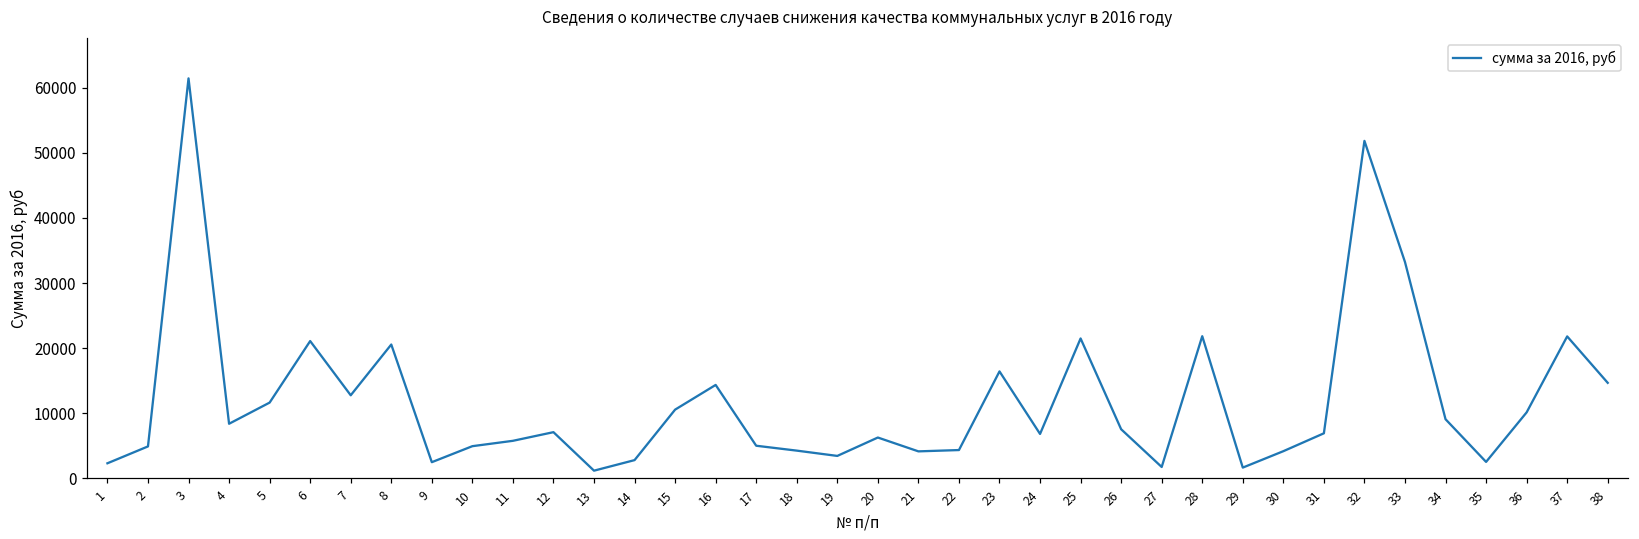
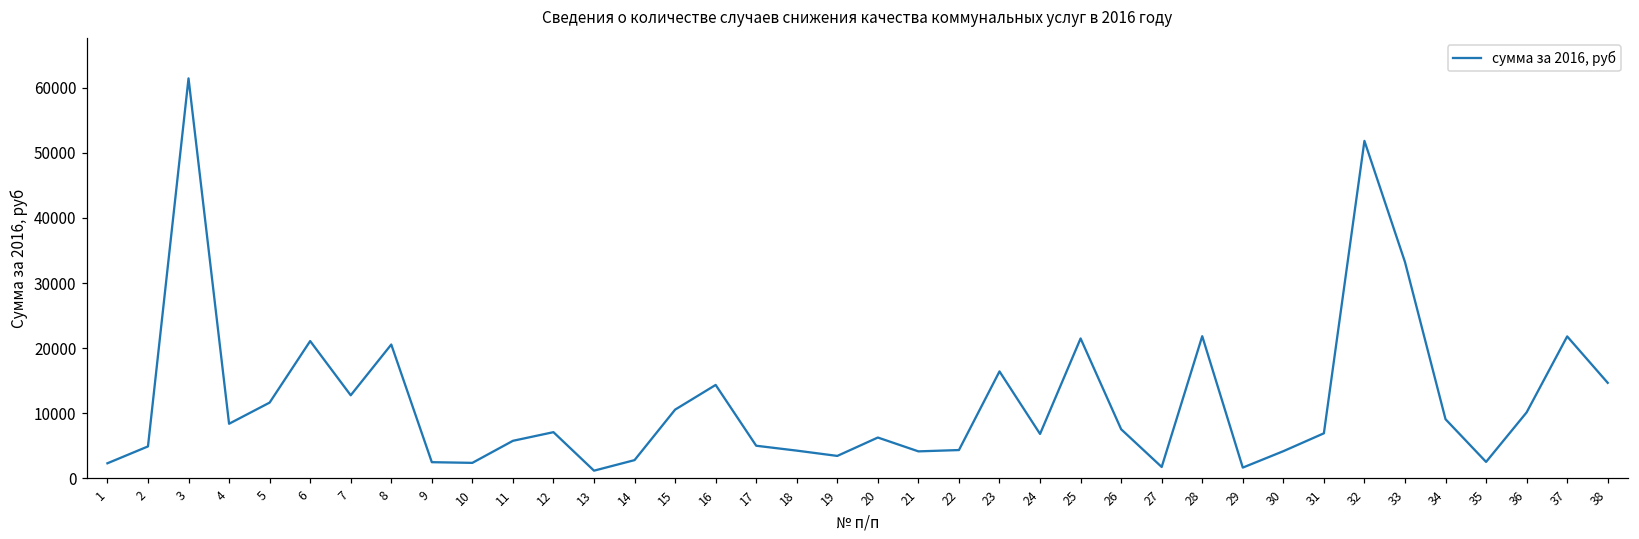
10: 5000 -> 2000
